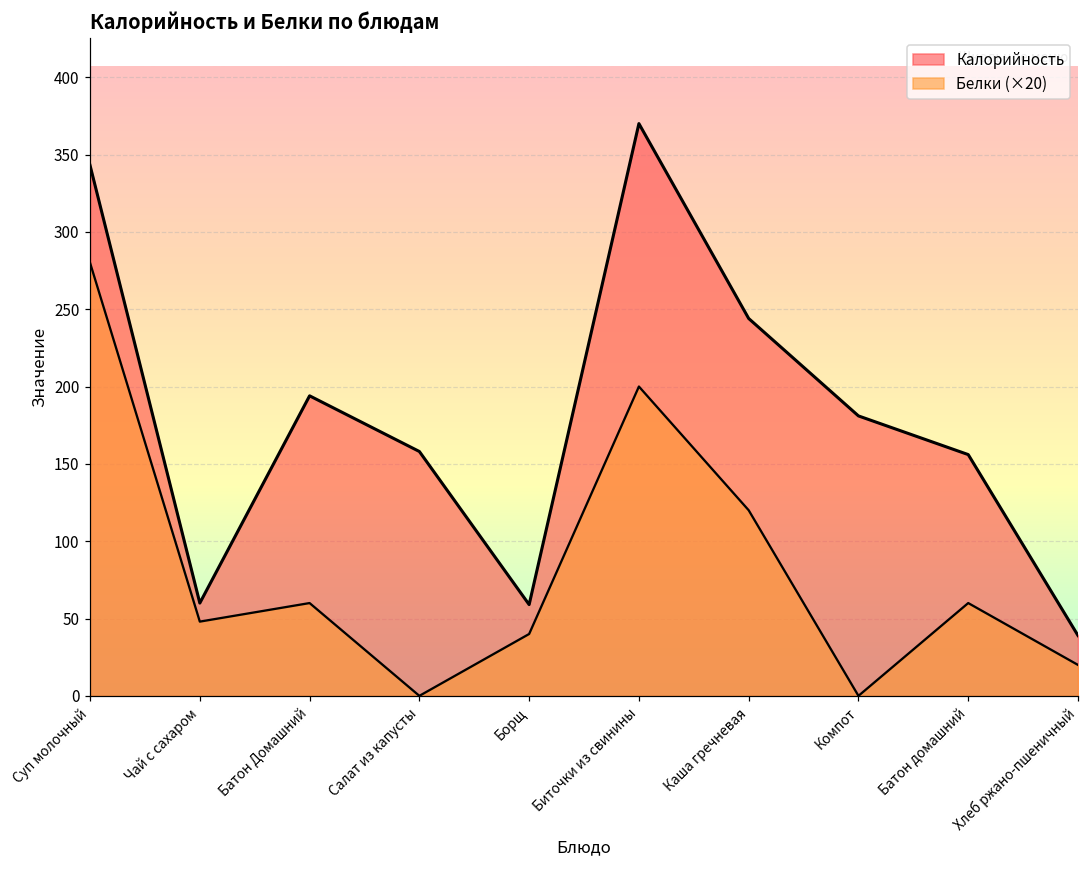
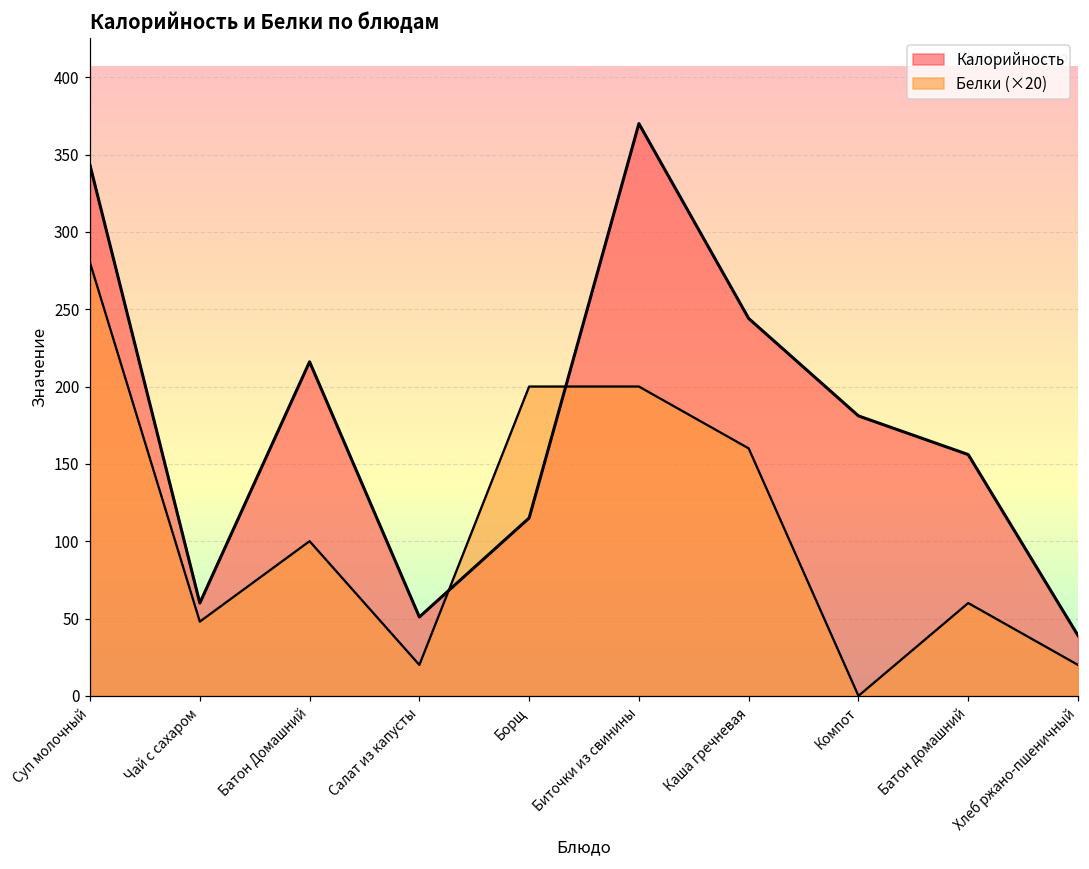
Калорийность, Батон Домашний: 194 -> 216
Белки (×20), Батон Домашний: 60 -> 100
Калорийность, Салат из капусты: 158 -> 51
Белки (×20), Салат из капусты: 0 -> 20
Калорийность, Борщ: 59 -> 115
Белки (×20), Борщ: 40 -> 200
Белки (×20), Каша гречневая: 120 -> 160
